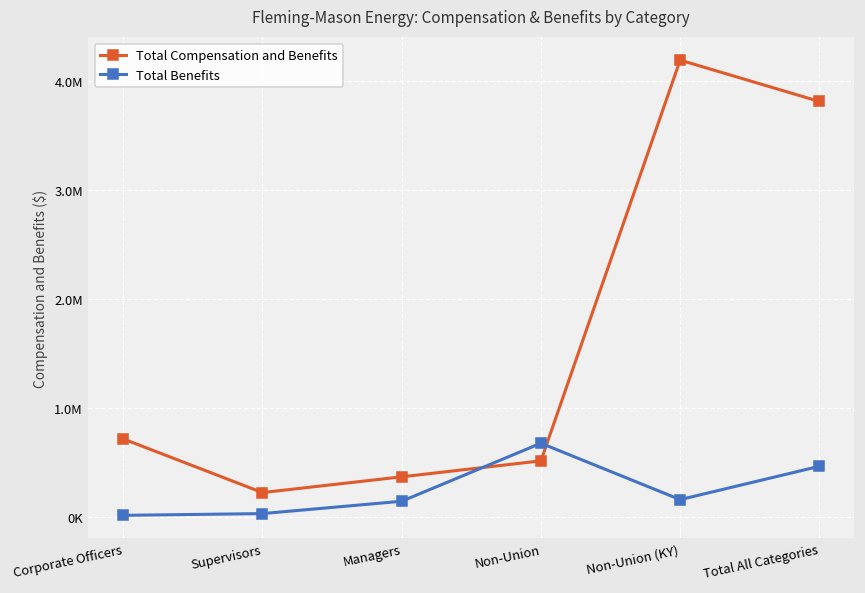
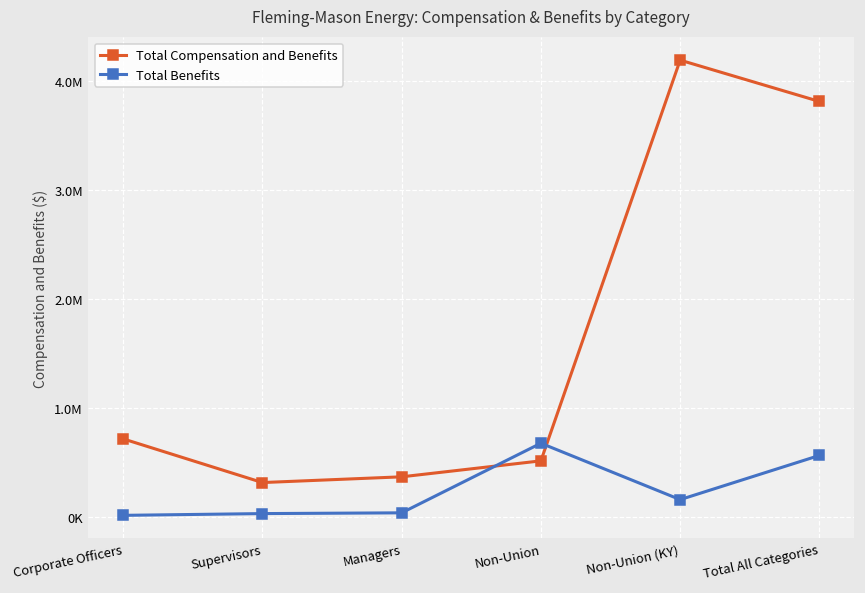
Total Compensation and Benefits, Supervisors: 200000 -> 300000
Total Benefits, Managers: 100000 -> 0
Total Benefits, Total All Categories: 500000 -> 600000
